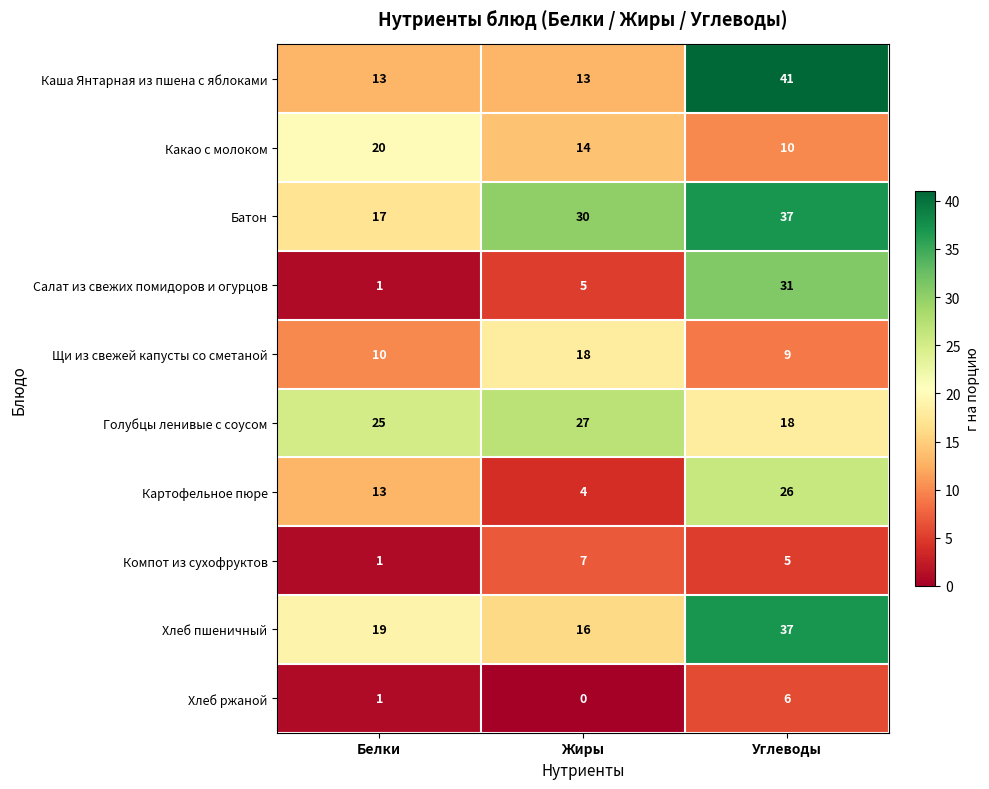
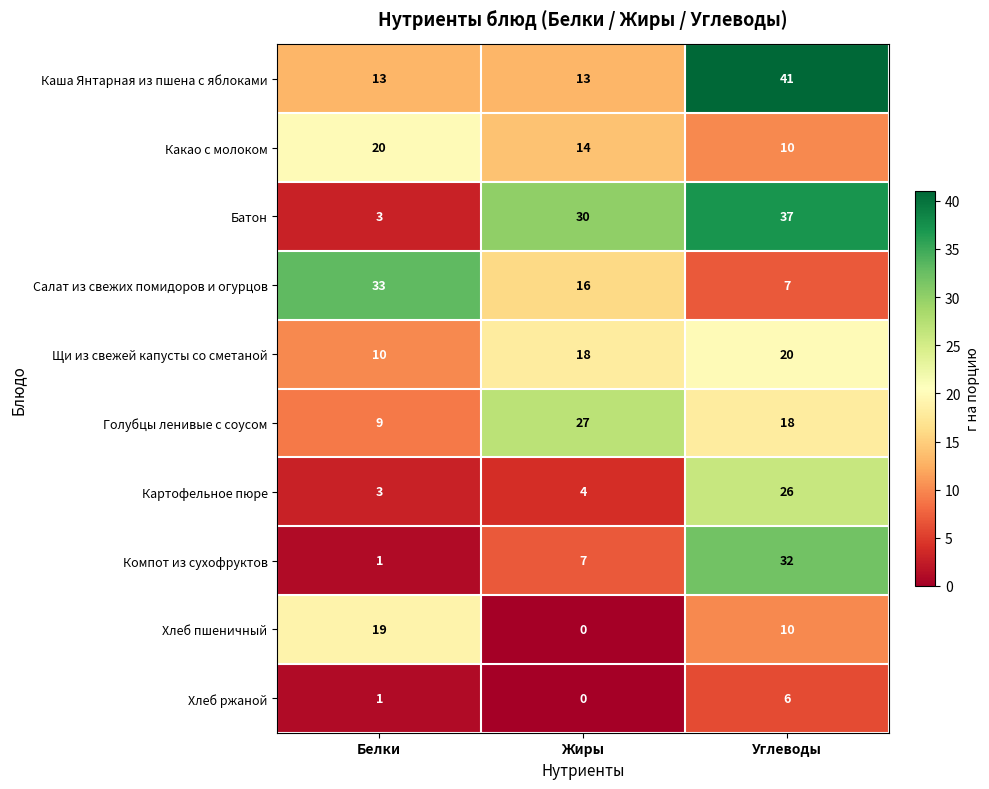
Батон, Белки: 17 -> 3
Салат из свежих помидоров и огурцов, Белки: 1 -> 33
Салат из свежих помидоров и огурцов, Жиры: 5 -> 16
Салат из свежих помидоров и огурцов, Углеводы: 31 -> 7
Щи из свежей капусты со сметаной, Углеводы: 9 -> 20
Голубцы ленивые с соусом, Белки: 25 -> 9
Картофельное пюре, Белки: 13 -> 3
Компот из сухофруктов, Углеводы: 5 -> 32
Хлеб пшеничный, Жиры: 16 -> 0
Хлеб пшеничный, Углеводы: 37 -> 10
